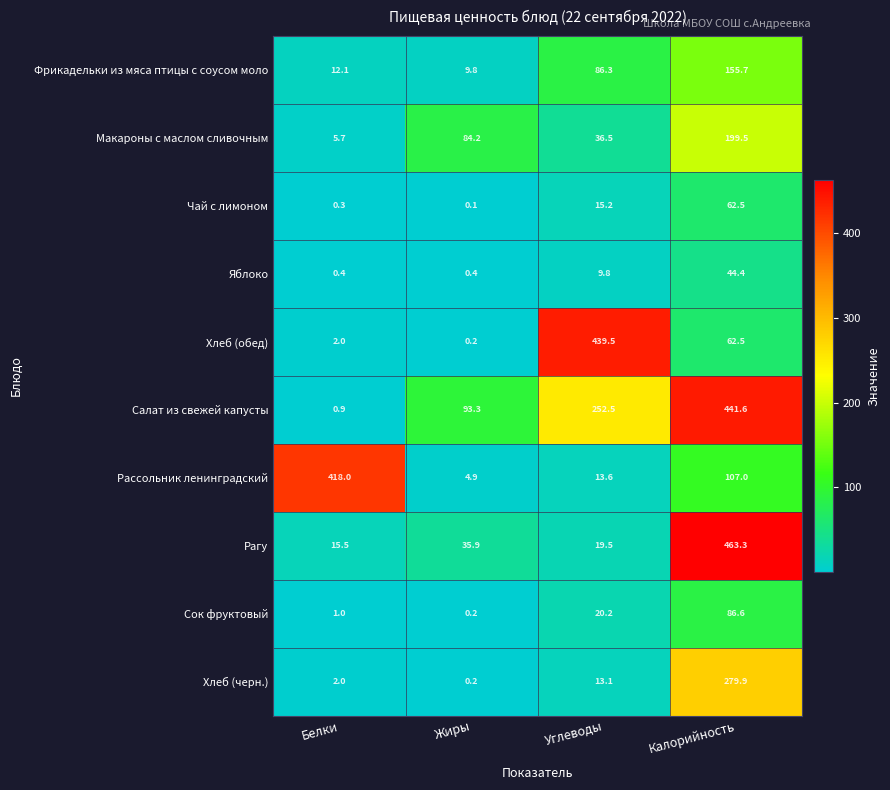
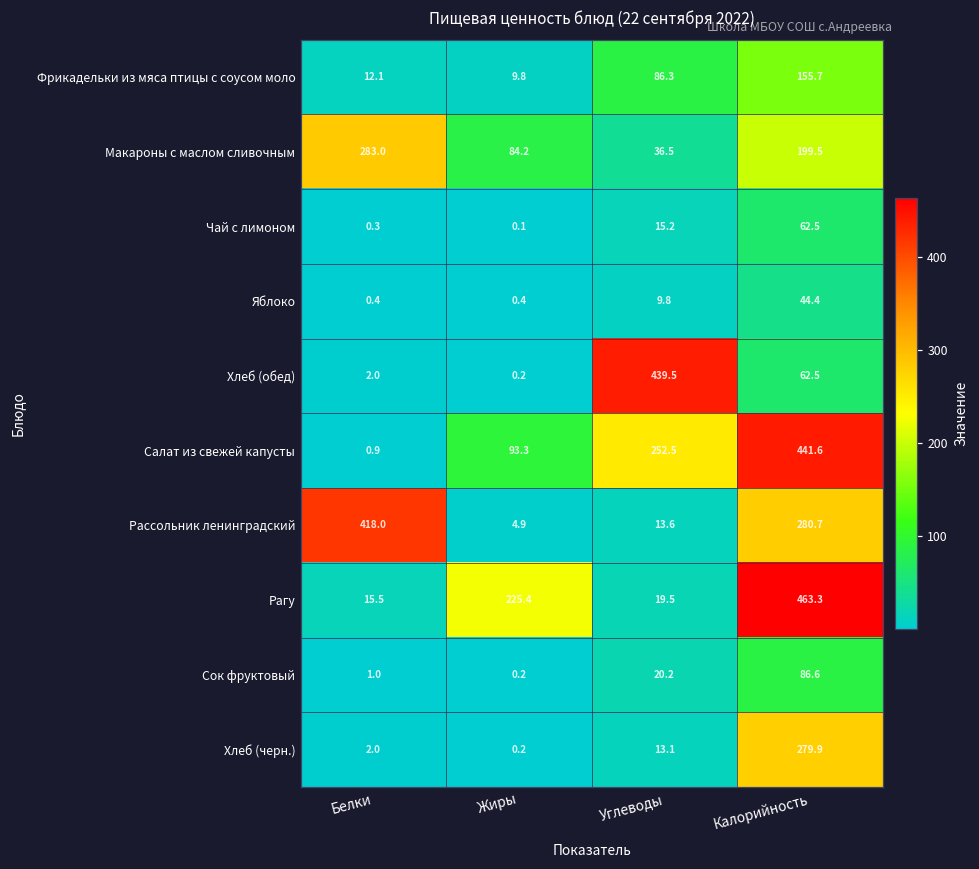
Макароны с маслом сливочным, Белки: 5.7 -> 283.0
Рассольник ленинградский, Калорийность: 107.0 -> 280.7
Рагу, Жиры: 35.9 -> 225.4
